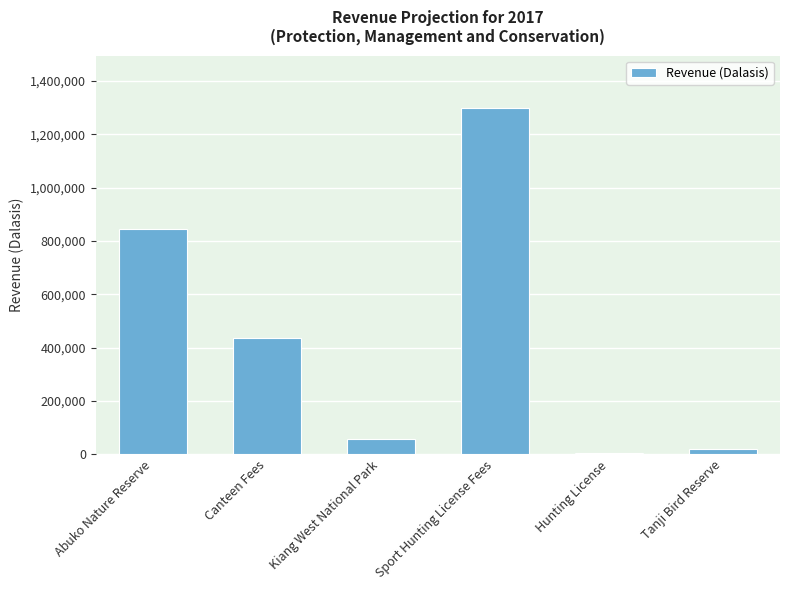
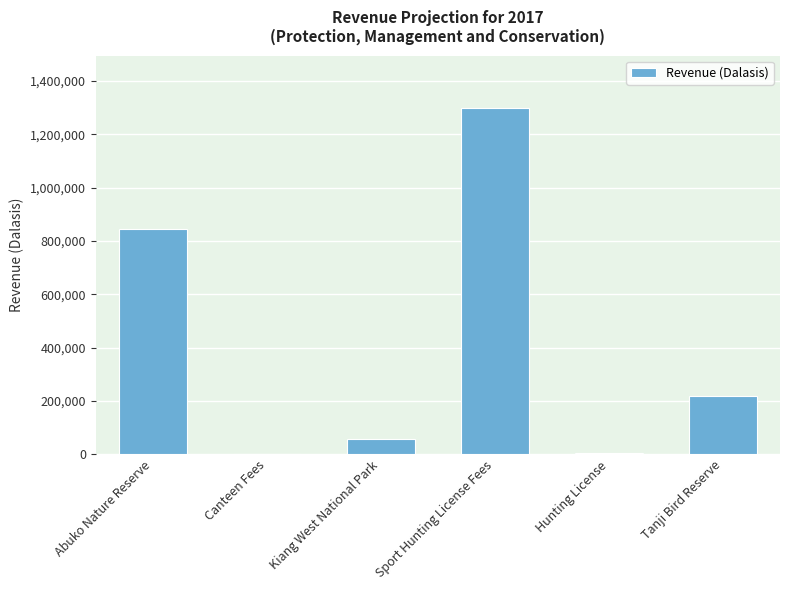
Canteen Fees: 440,000 -> 0
Tanji Bird Reserve: 20,000 -> 220,000
